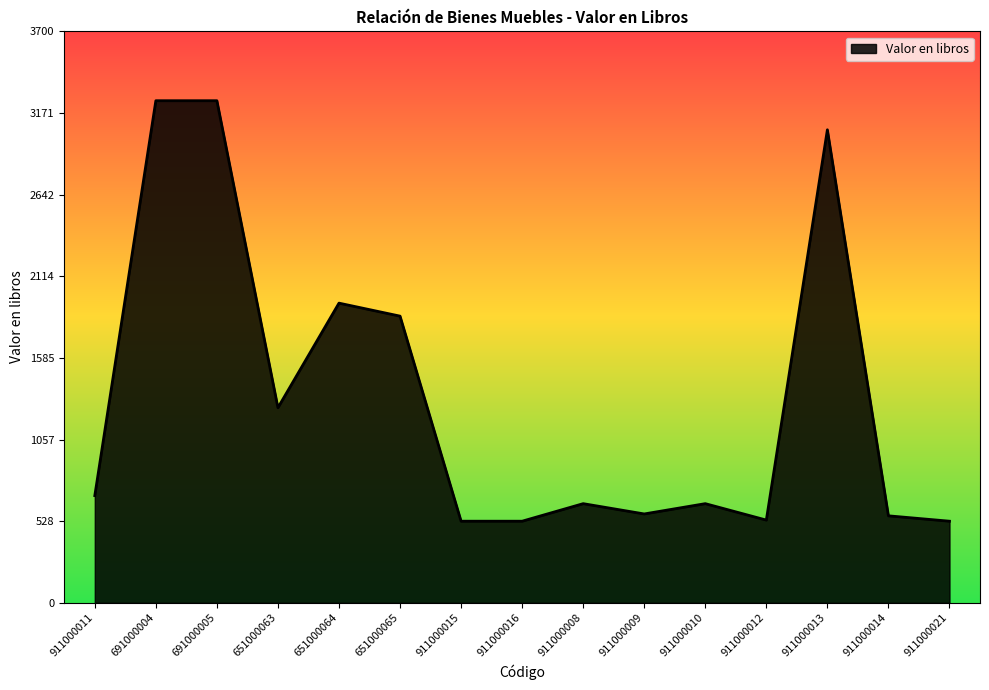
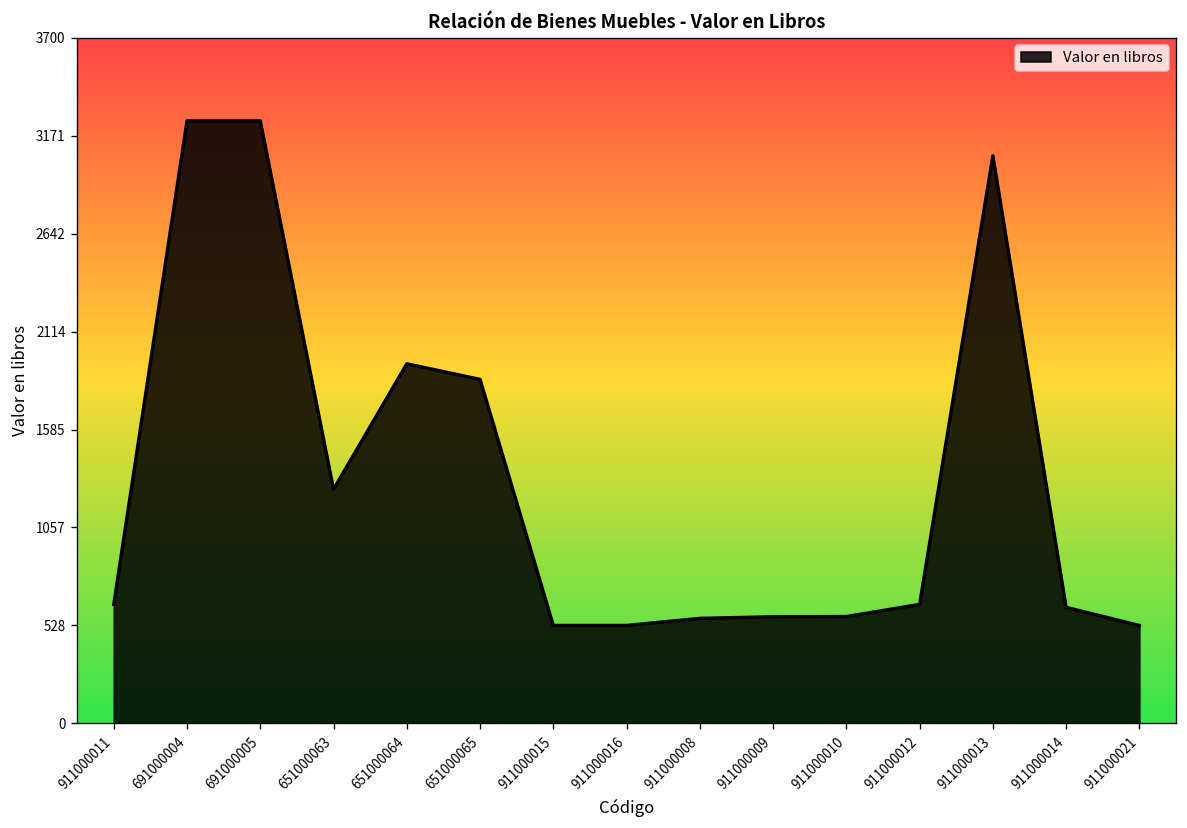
911000011: 690 -> 640
911000008: 640 -> 570
911000010: 640 -> 580
911000012: 540 -> 640
911000014: 560 -> 630
